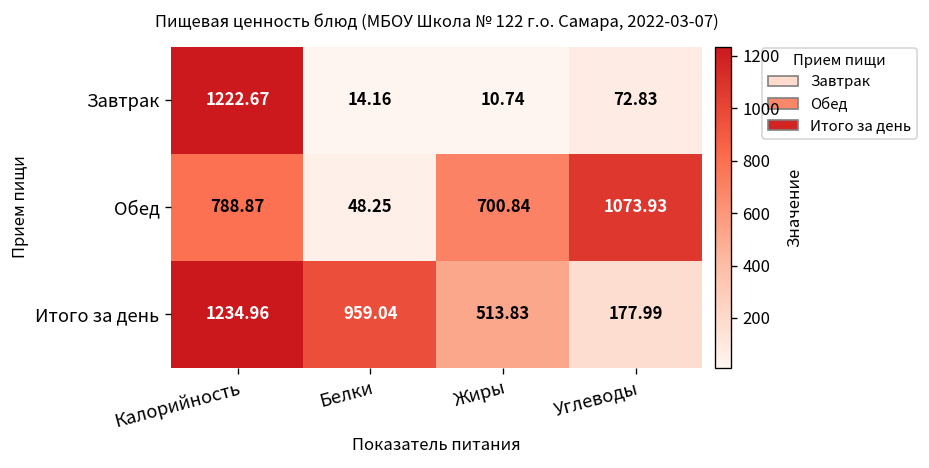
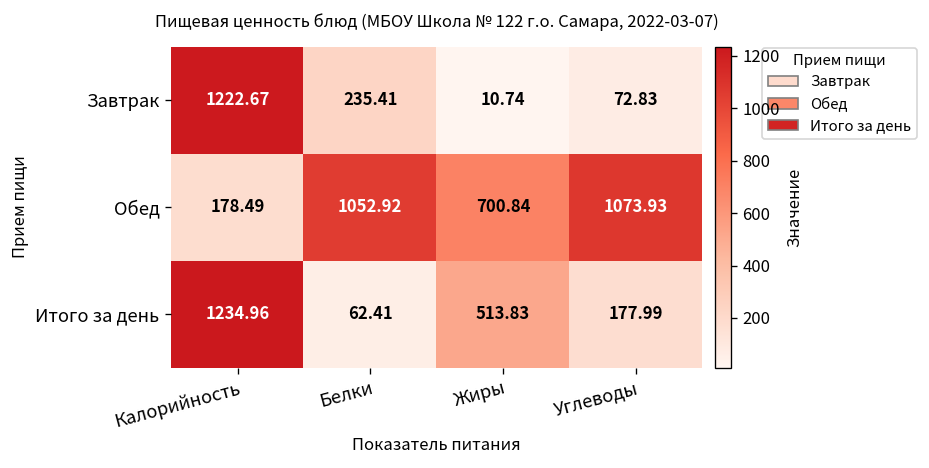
Завтрак, Белки: 14.16 -> 235.41
Обед, Калорийность: 788.87 -> 178.49
Обед, Белки: 48.25 -> 1052.92
Итого за день, Белки: 959.04 -> 62.41
